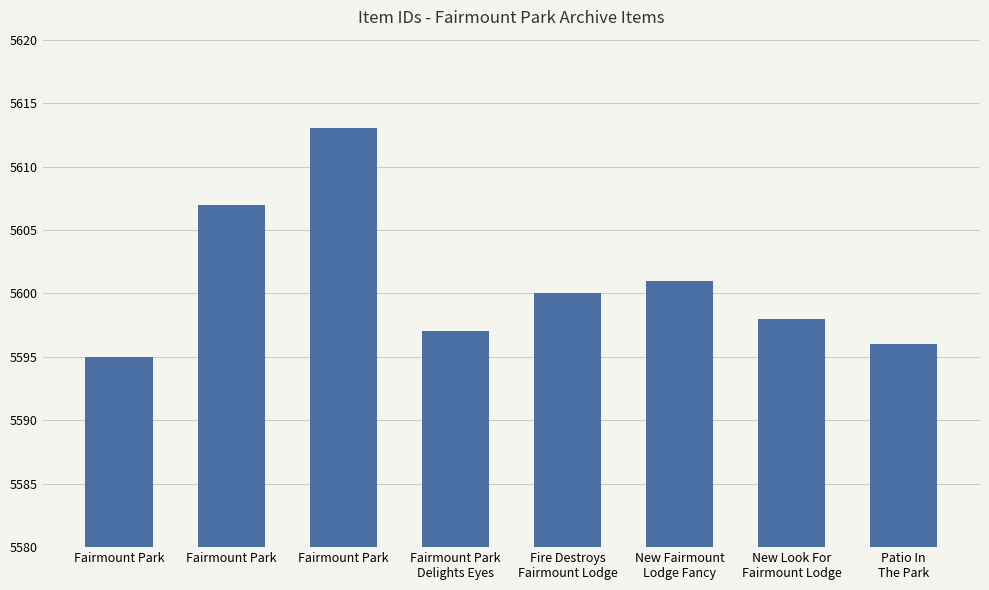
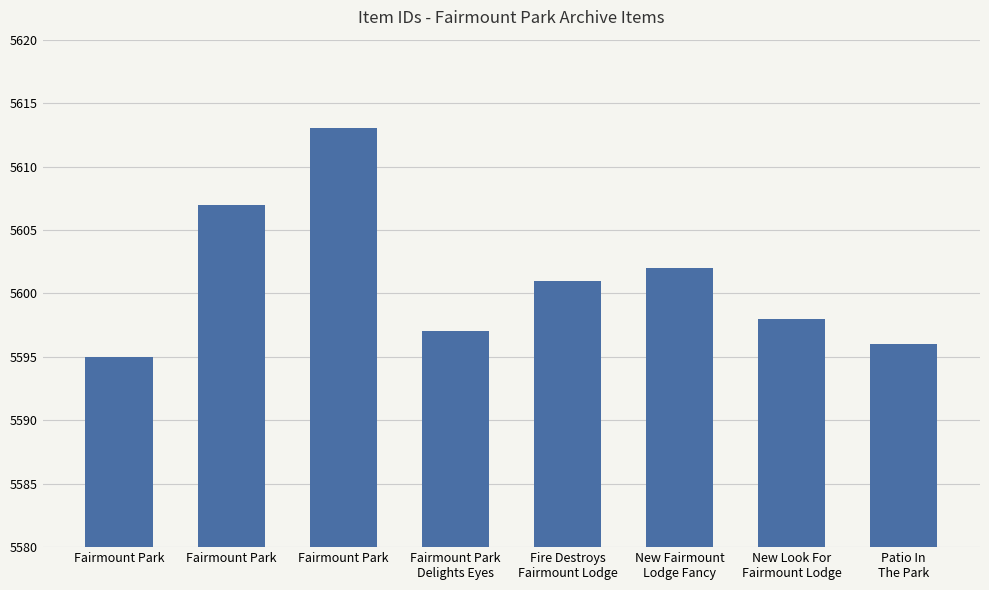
Fire Destroys Fairmount Lodge: 5600 -> 5601
New Fairmount Lodge Fancy: 5601 -> 5602
